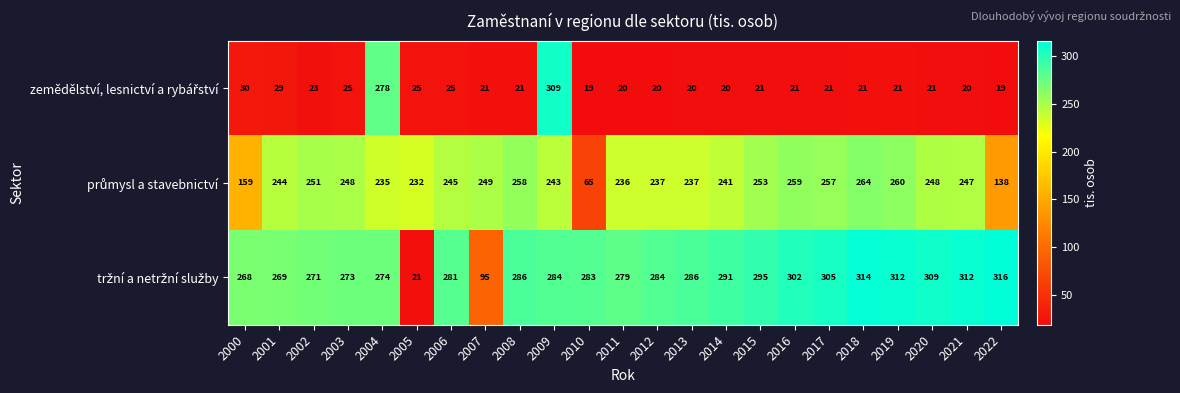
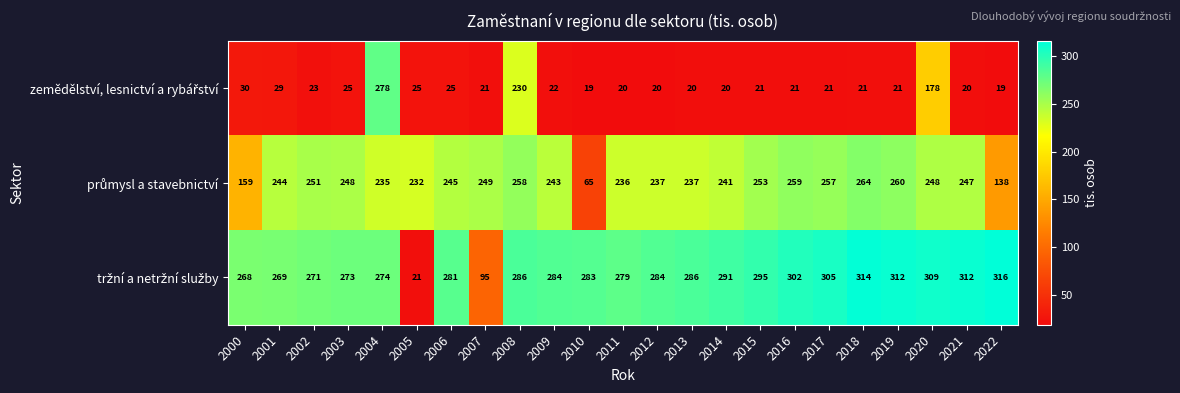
zemědělství, lesnictví a rybářství, 2008: 21 -> 230
zemědělství, lesnictví a rybářství, 2009: 309 -> 22
zemědělství, lesnictví a rybářství, 2020: 21 -> 178
